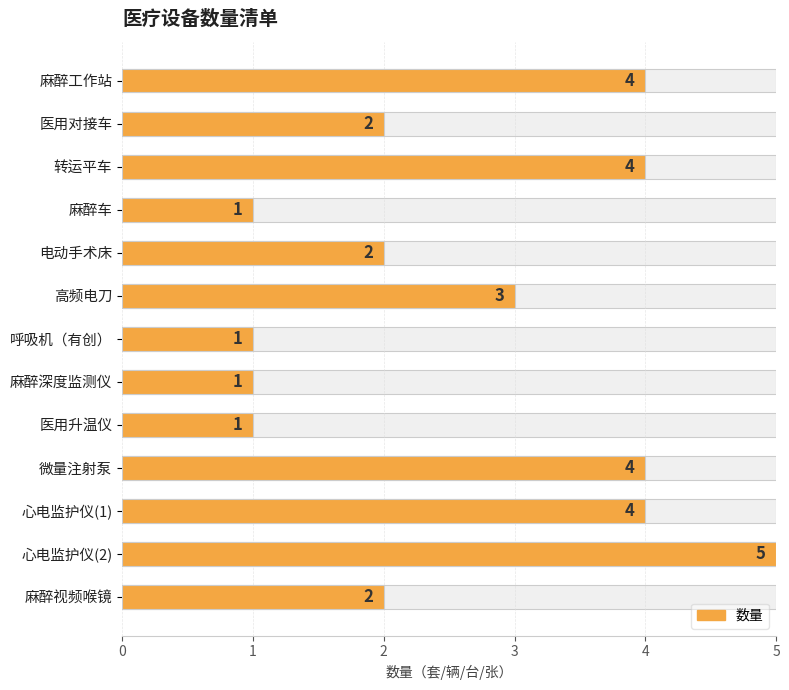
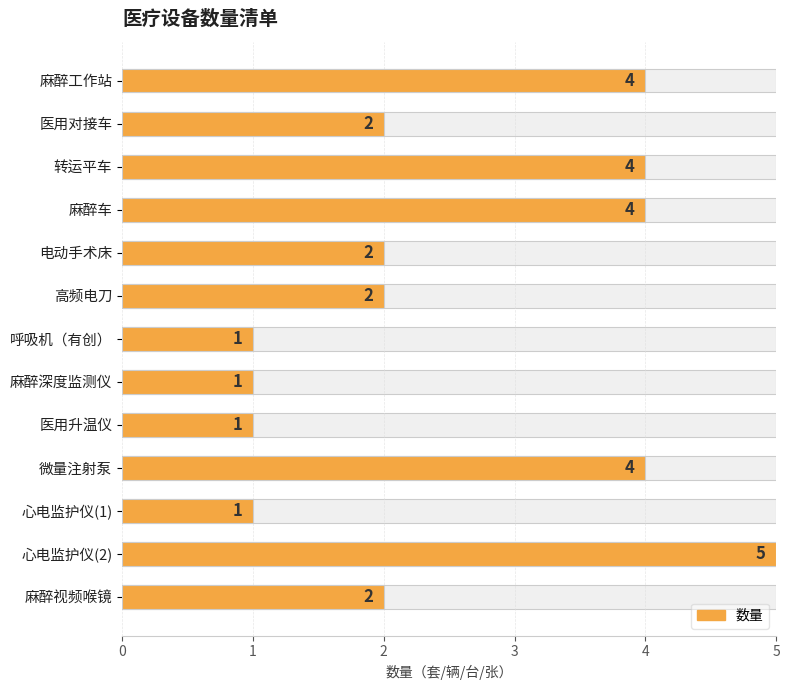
数量, 麻醉车: 1 -> 4
数量, 高频电刀: 3 -> 2
数量, 心电监护仪(1): 4 -> 1
